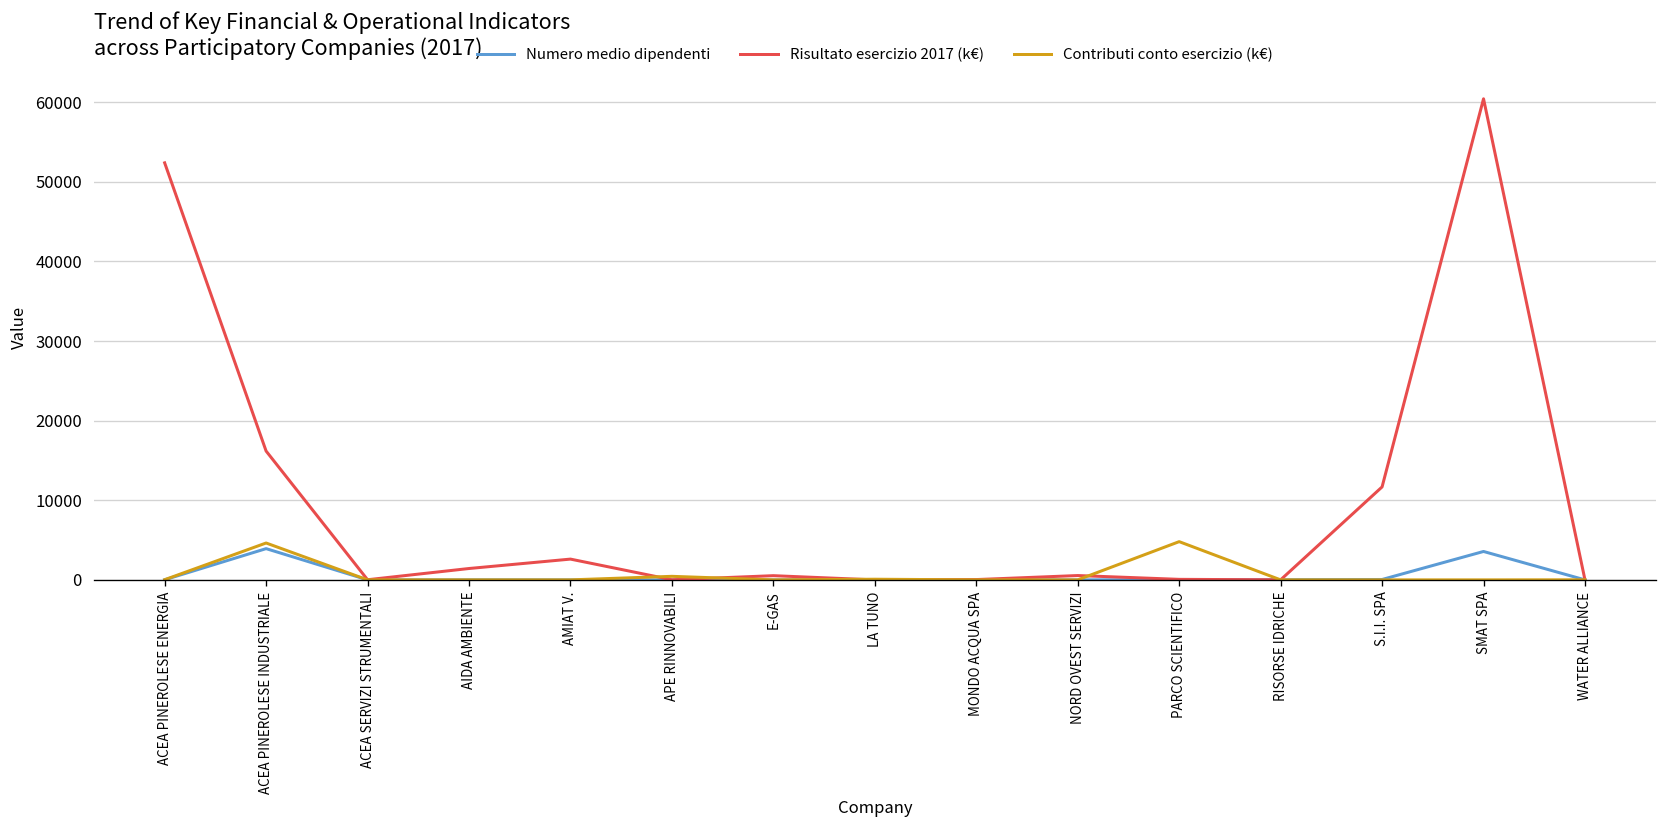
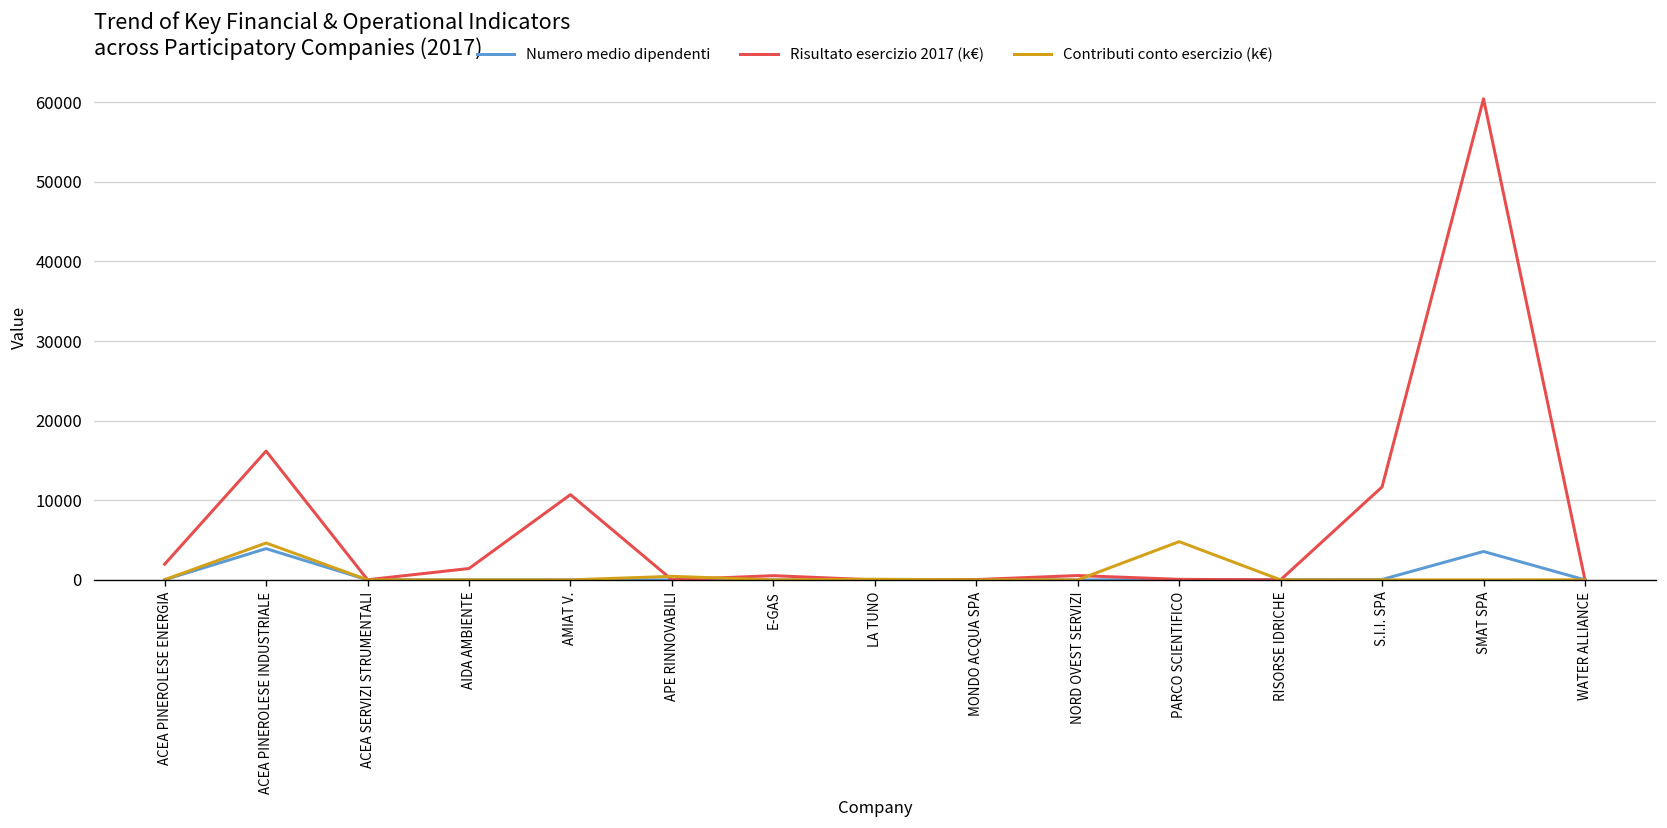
Risultato esercizio 2017 (k€), ACEA PINEROLESE ENERGIA: 52000 -> 2000
Risultato esercizio 2017 (k€), AMIAT V.: 3000 -> 11000
